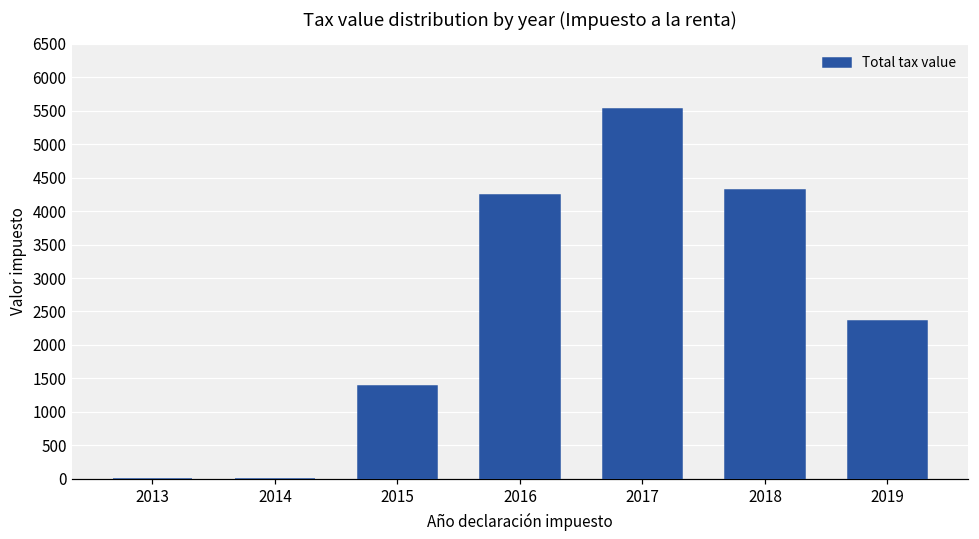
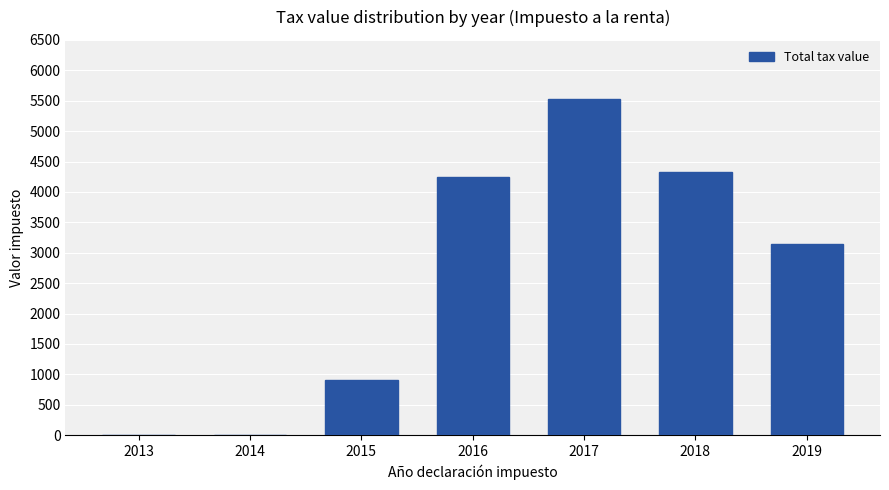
2015: 1400 -> 900
2019: 2400 -> 3200
